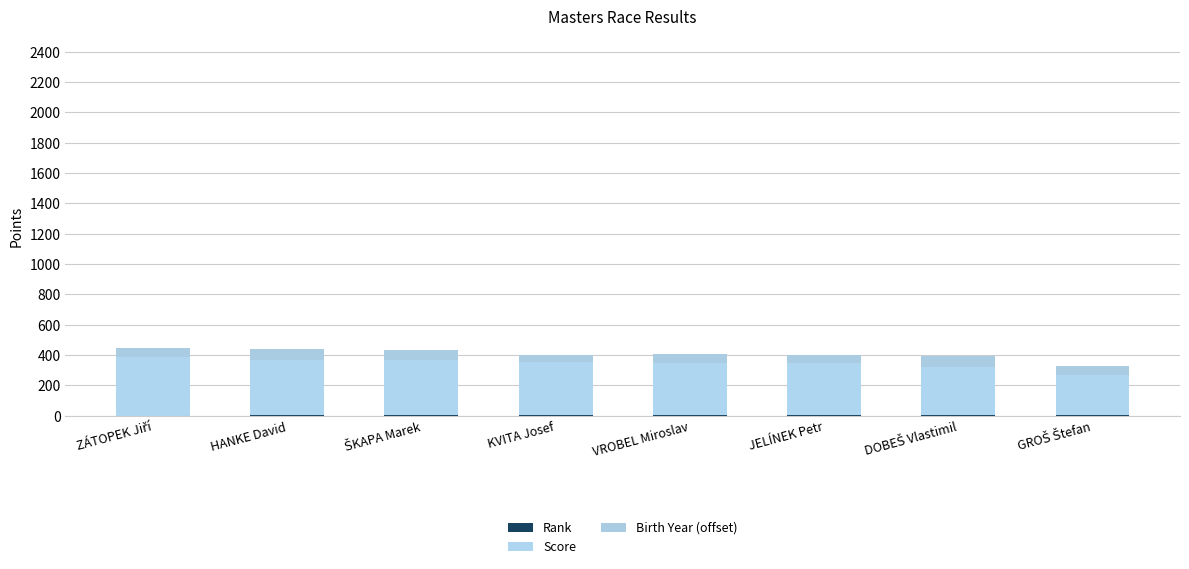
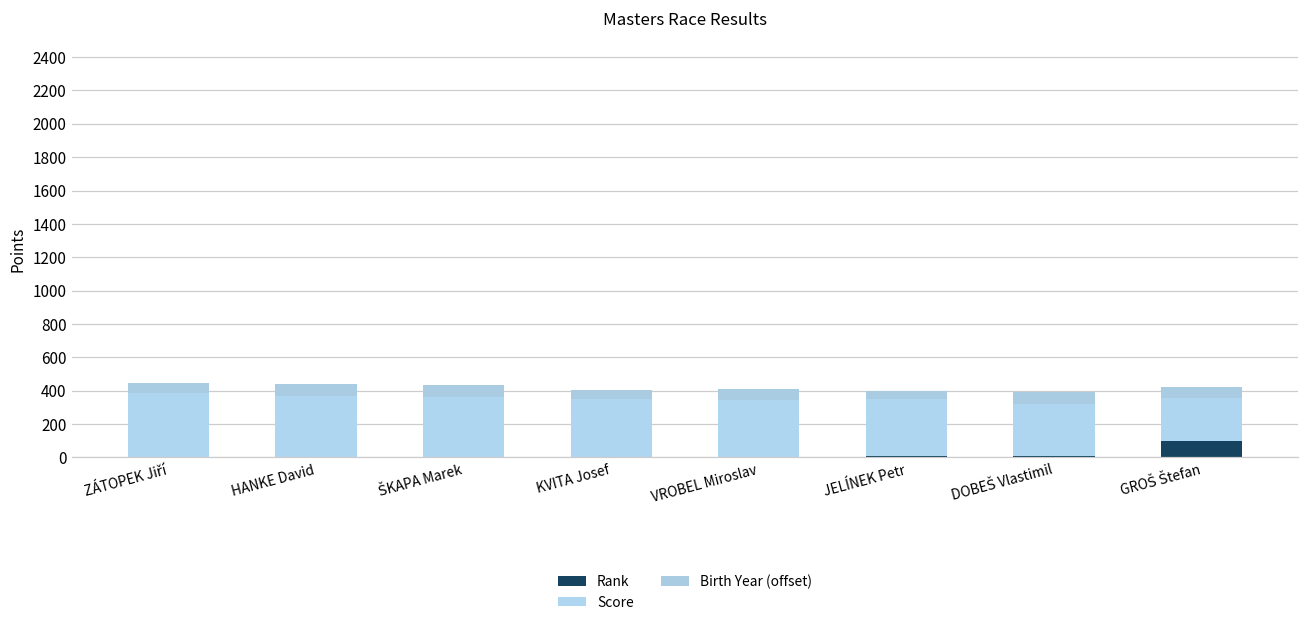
Rank, GROŠ Štefan: 10 -> 100
